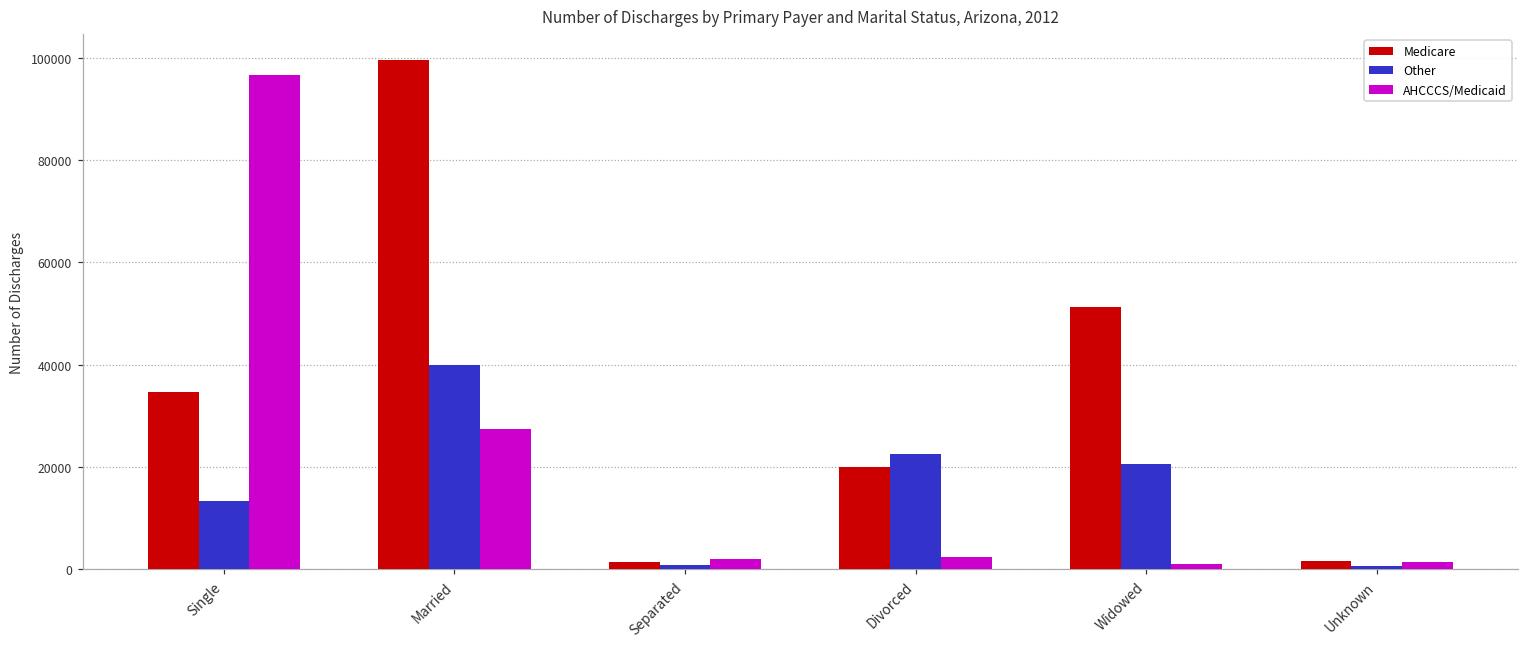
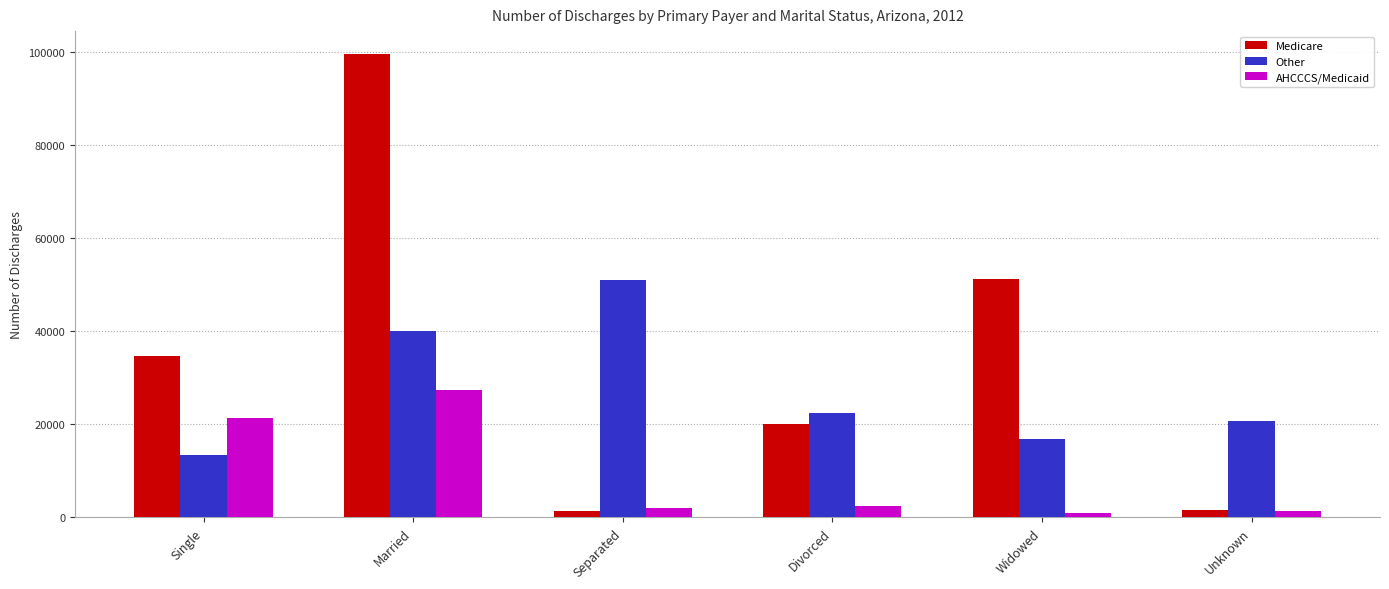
AHCCCS/Medicaid, Single: 97000 -> 21000
Other, Separated: 1000 -> 51000
Other, Widowed: 21000 -> 17000
Other, Unknown: 1000 -> 21000
